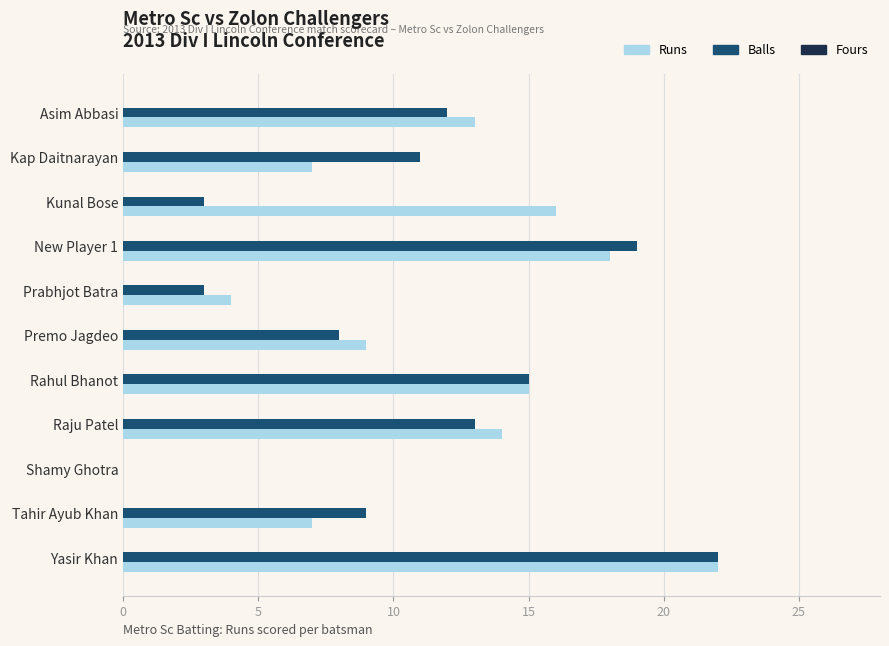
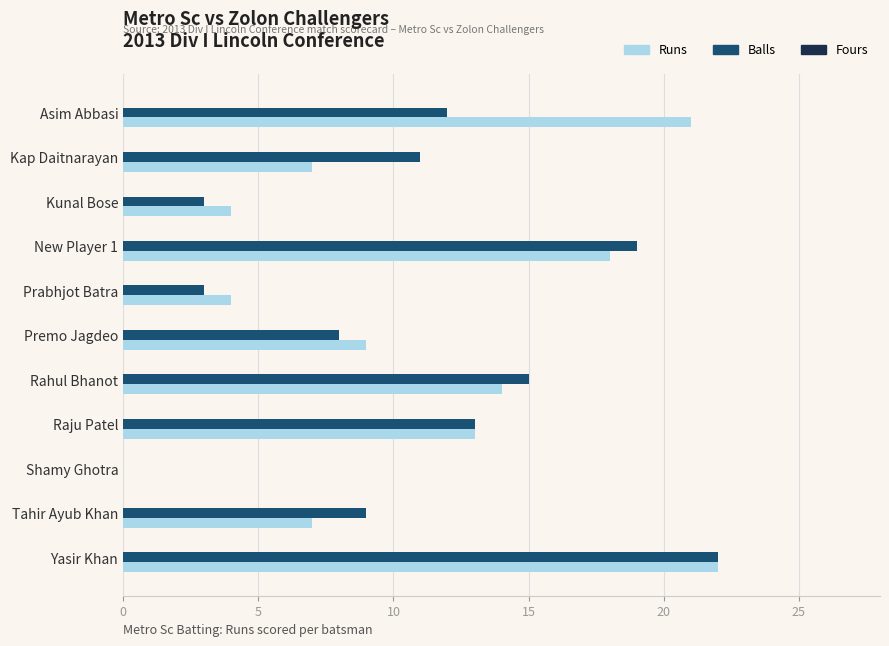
Runs, Asim Abbasi: 13 -> 21
Runs, Kunal Bose: 16 -> 4
Runs, Rahul Bhanot: 15 -> 14
Runs, Raju Patel: 14 -> 13
